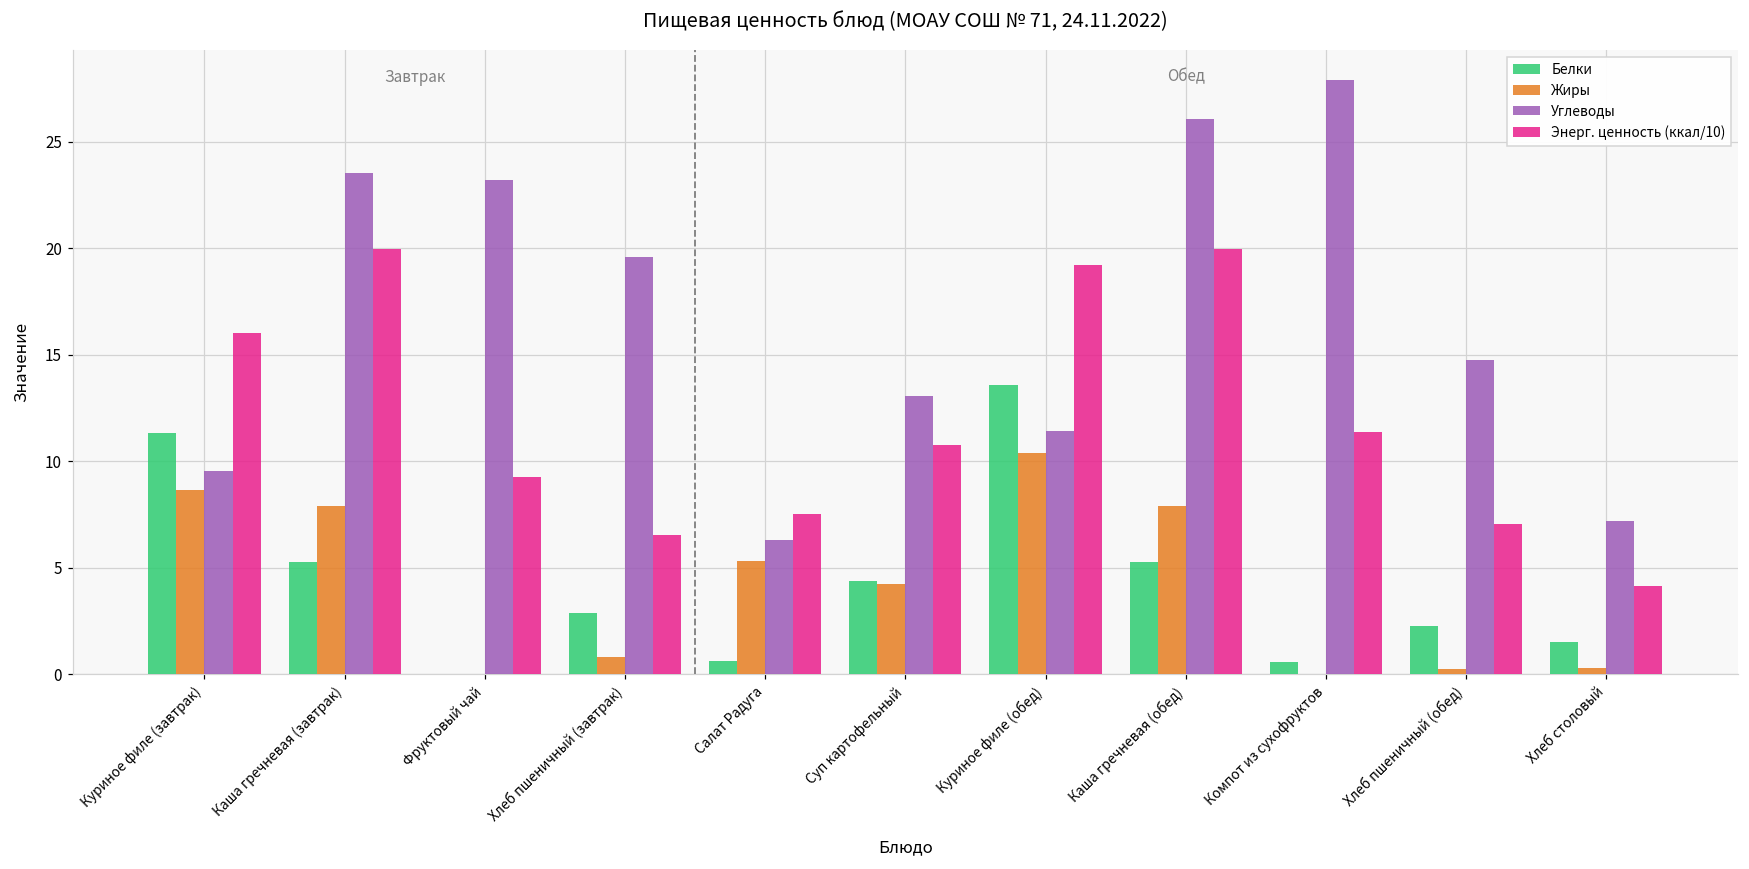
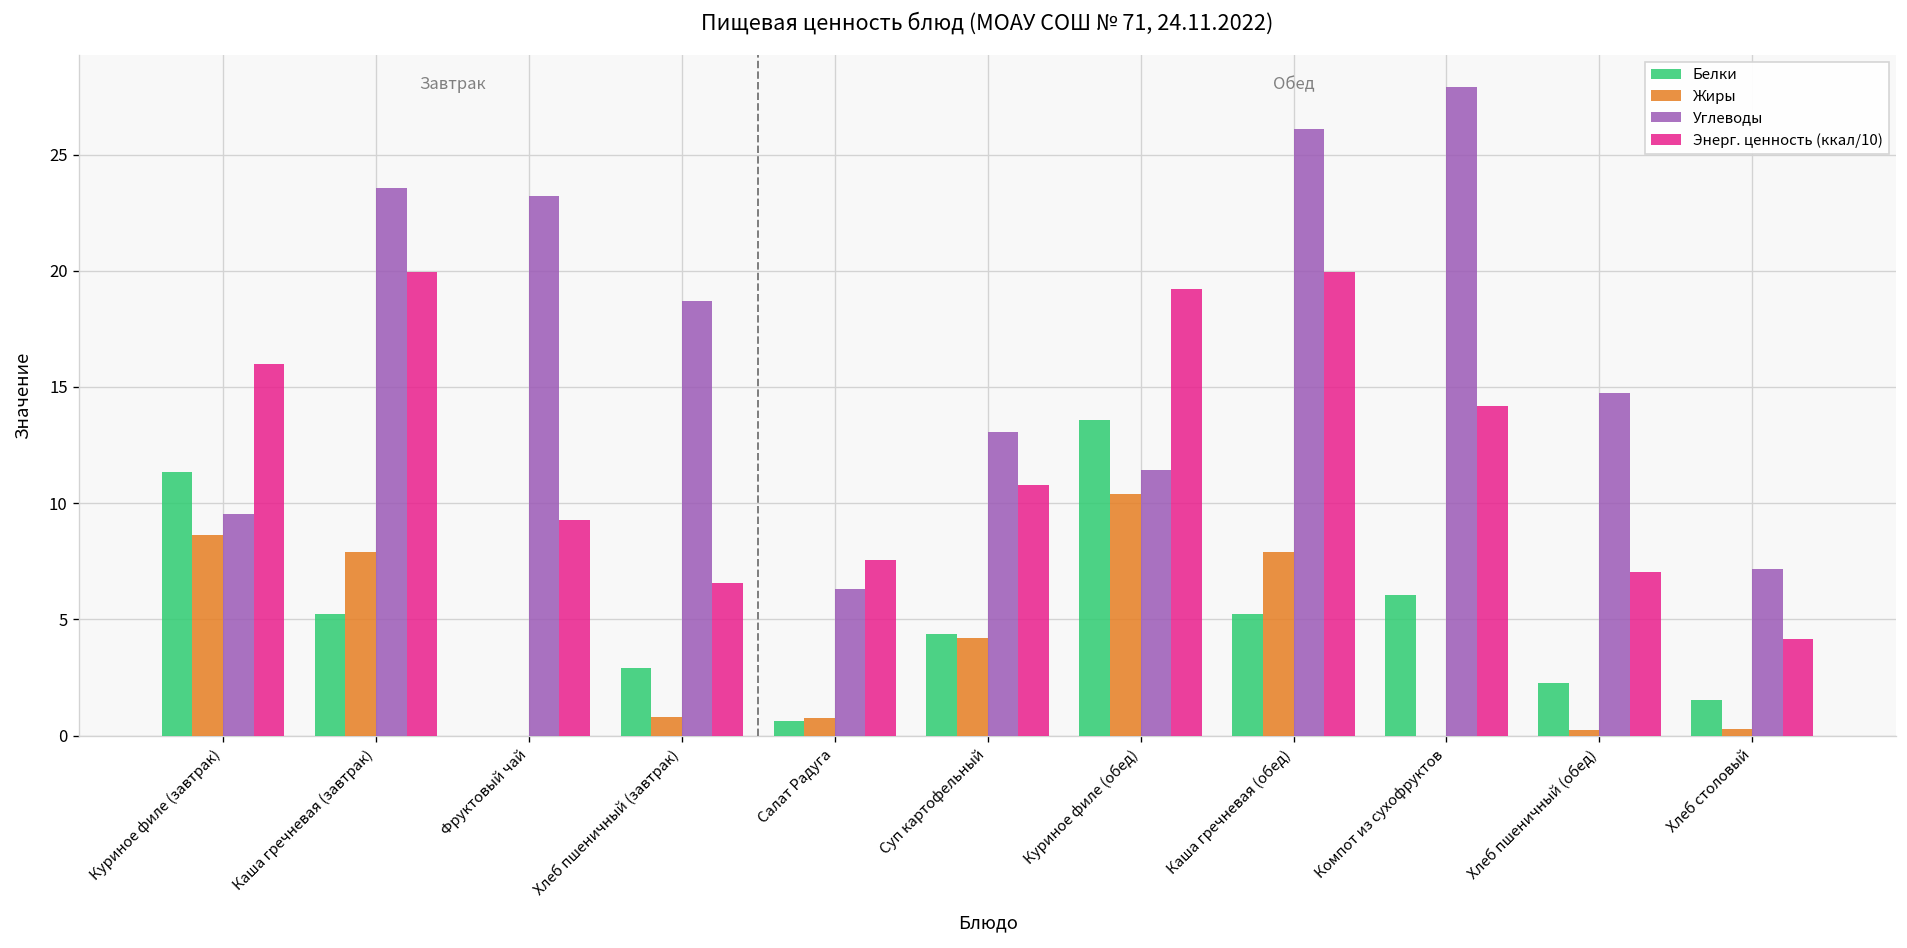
Углеводы, Хлеб пшеничный (завтрак): 19.6 -> 18.7
Жиры, Салат Радуга: 5.3 -> 0.8
Белки, Компот из сухофруктов: 0.6 -> 6.1
Энерг. ценность (ккал/10), Компот из сухофруктов: 11.4 -> 14.2
